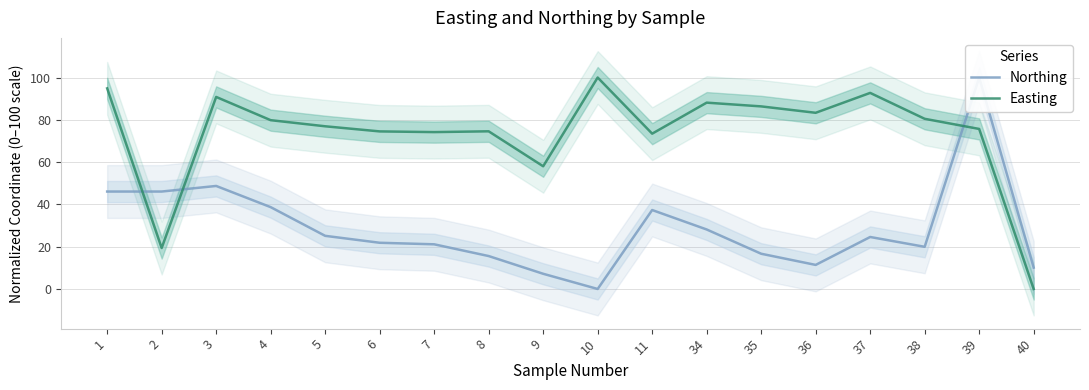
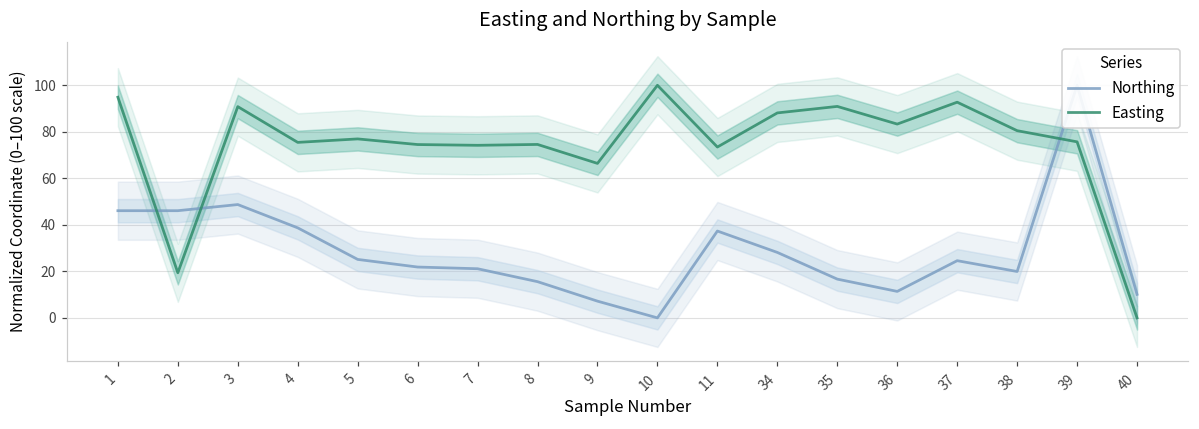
Easting, 4: 80 -> 75
Easting, 9: 58 -> 66
Easting, 35: 86 -> 91
